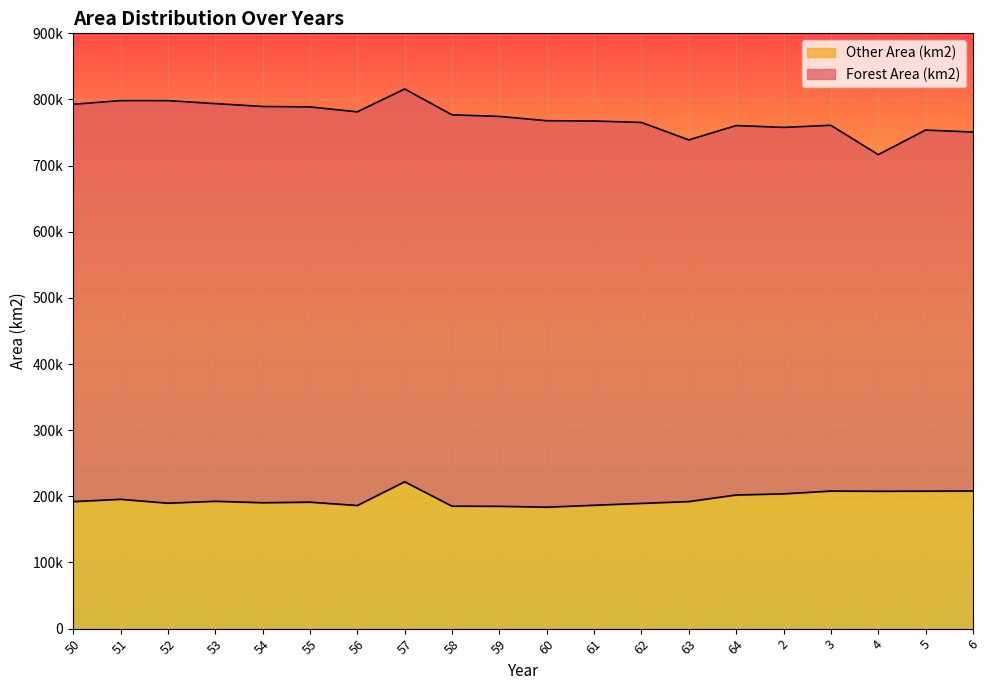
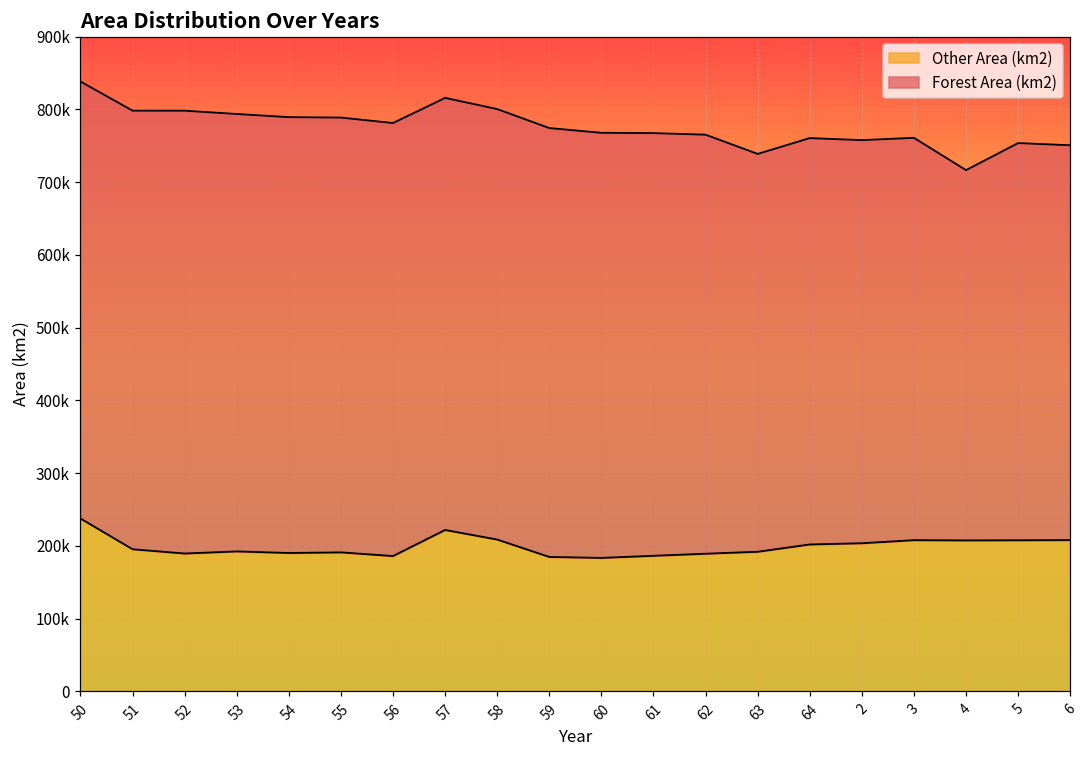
Other Area (km2), 50: 190000 -> 240000
Other Area (km2), 58: 190000 -> 210000
